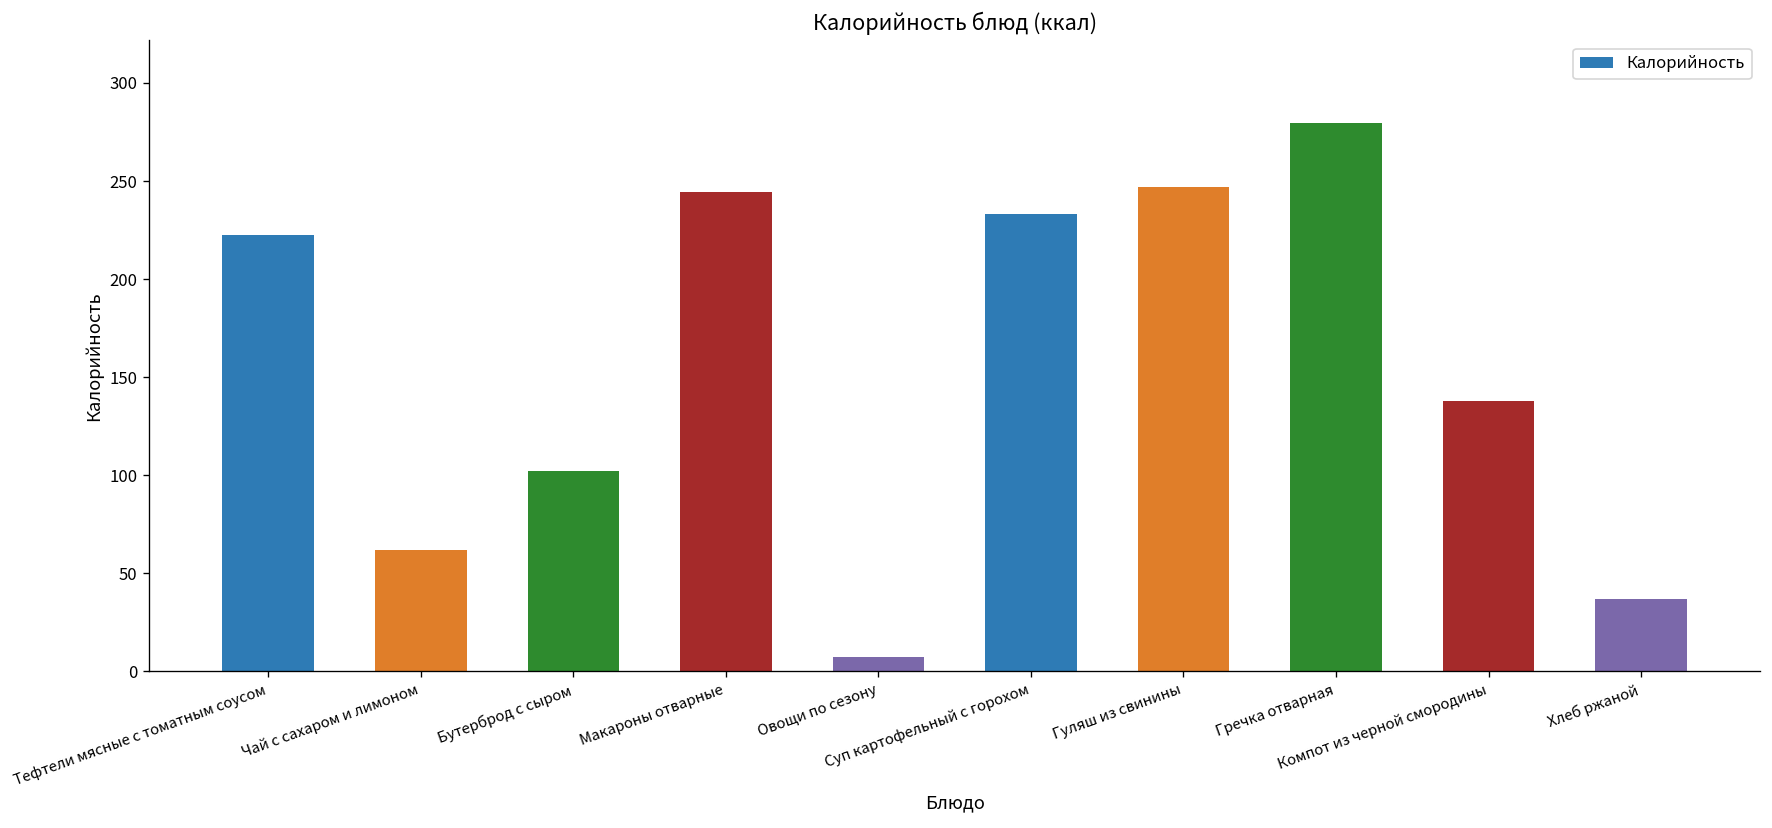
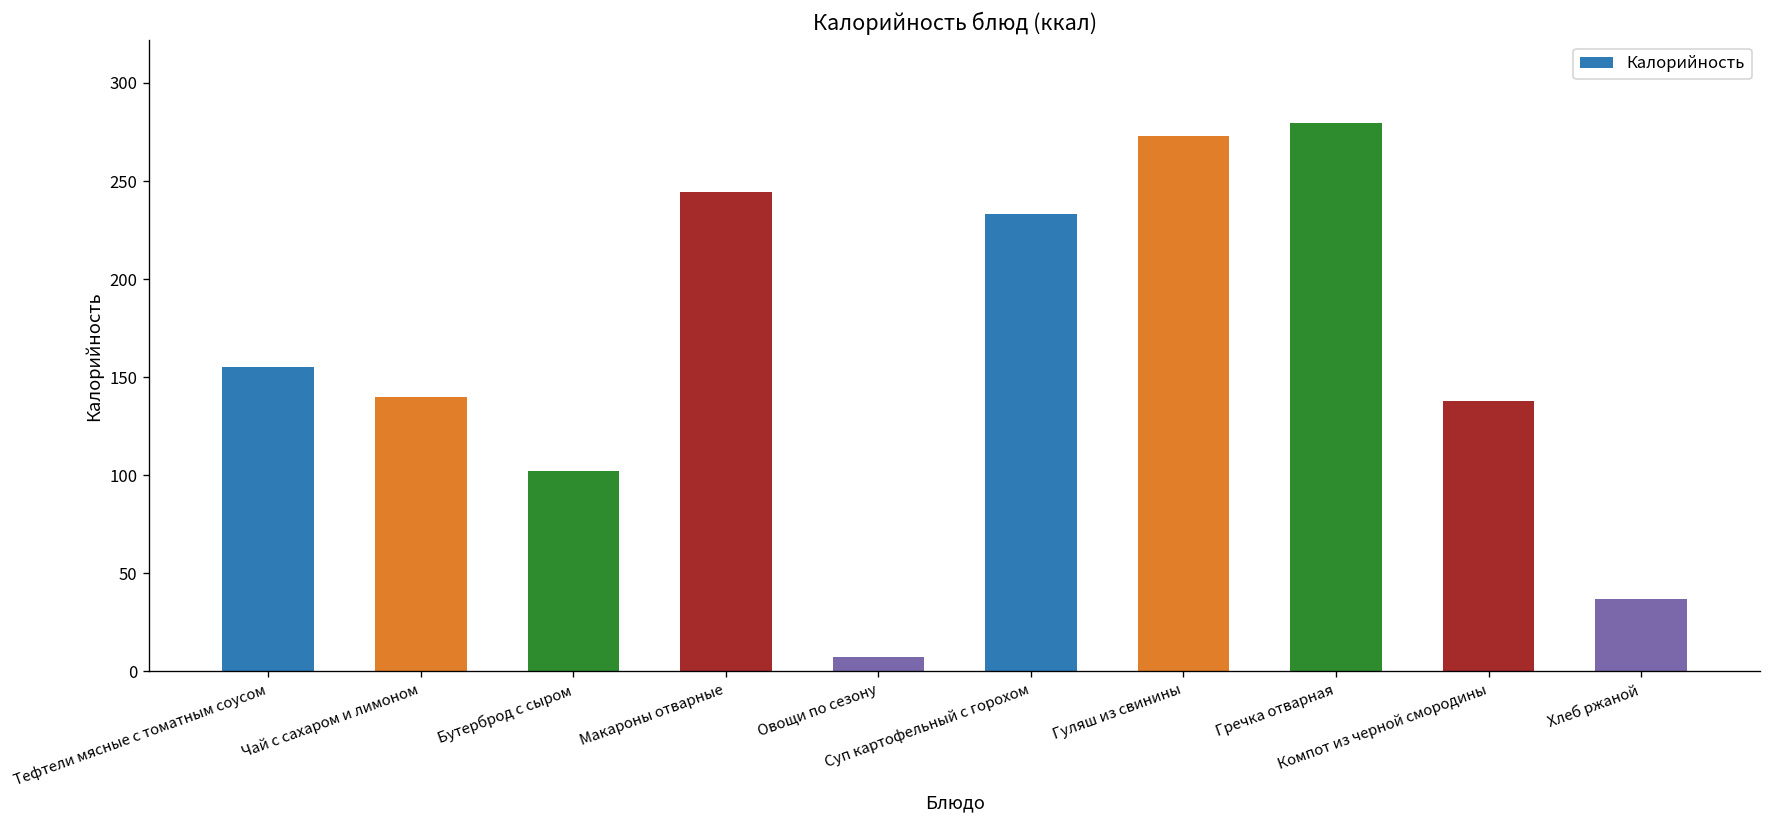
Тефтели мясные с томатным соусом: 223 -> 155
Чай с сахаром и лимоном: 62 -> 140
Гуляш из свинины: 247 -> 273
